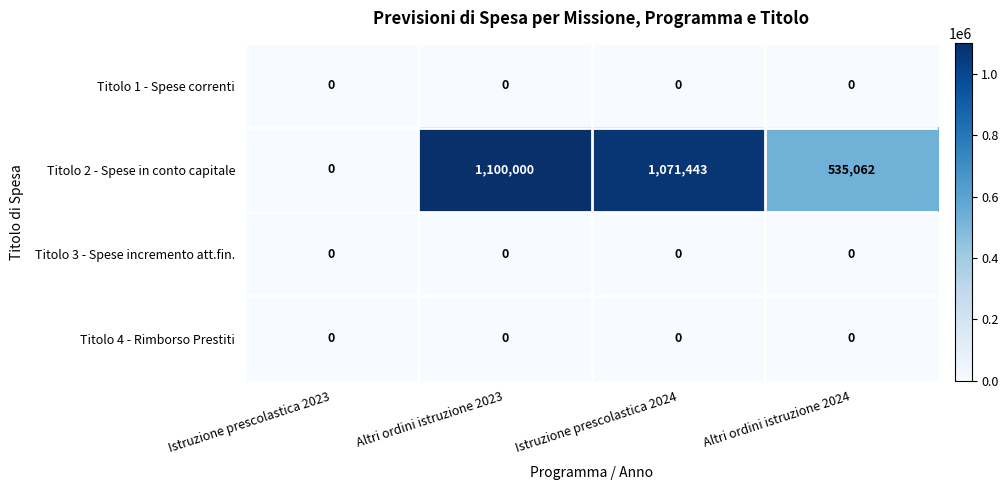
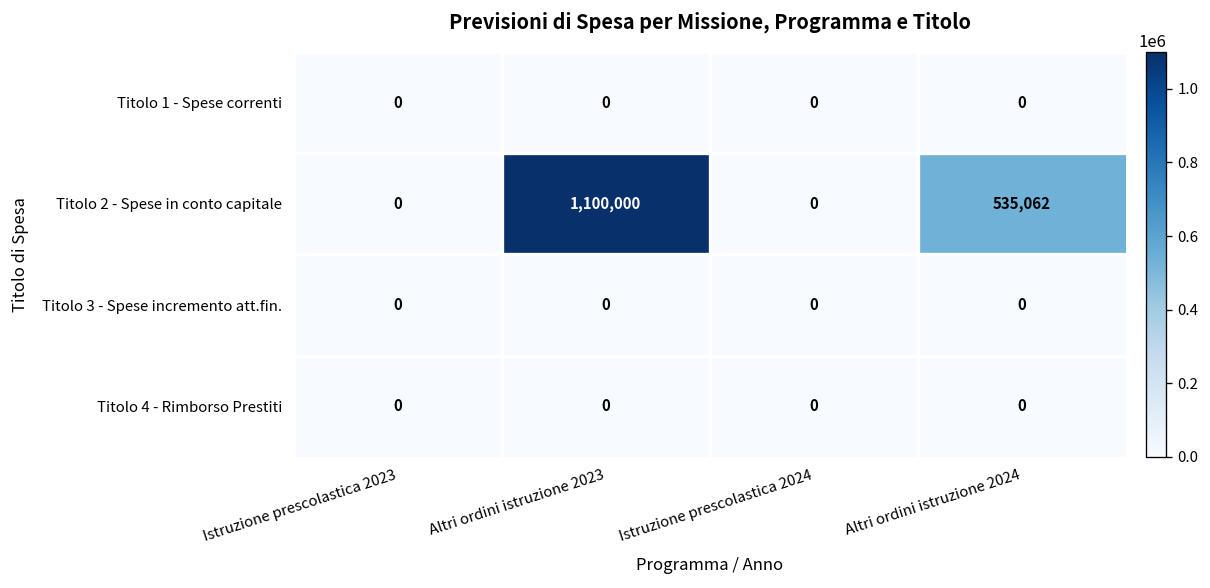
Titolo 2 - Spese in conto capitale, Istruzione prescolastica 2024: 1,071,443 -> 0
